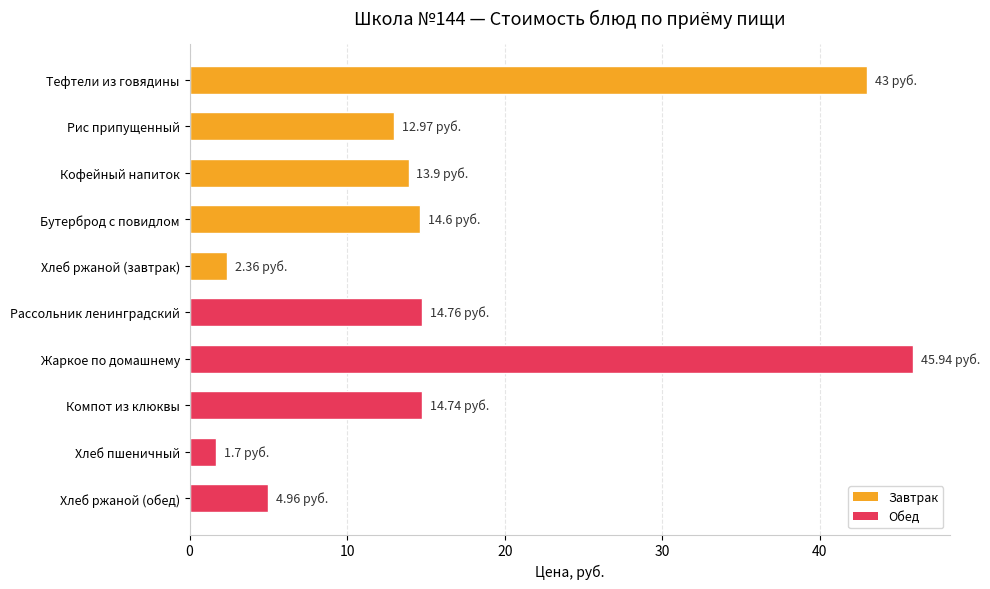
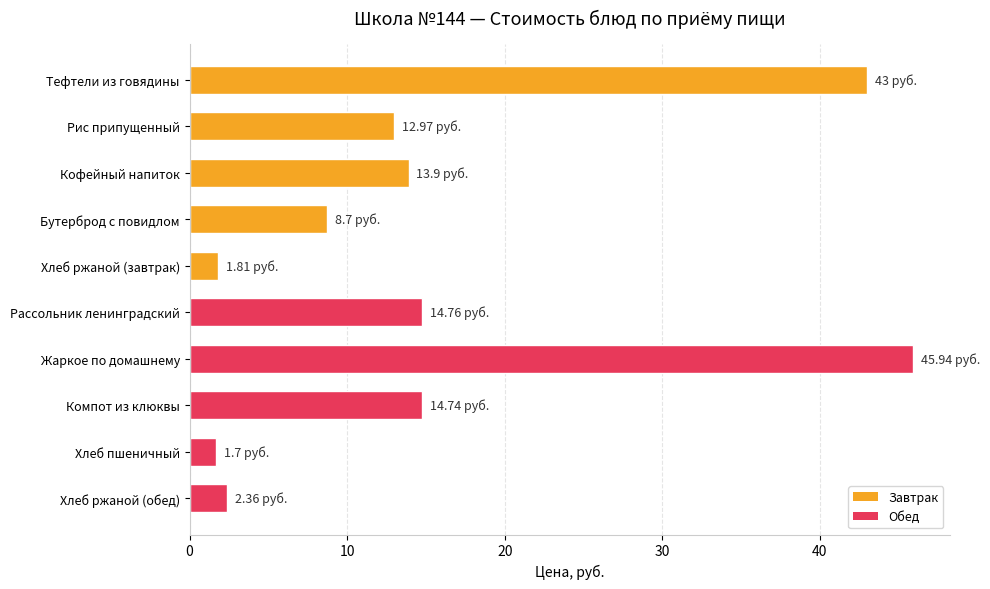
Бутерброд с повидлом: 14.6 -> 8.7
Хлеб ржаной (завтрак): 2.36 -> 1.81
Хлеб ржаной (обед): 4.96 -> 2.36
